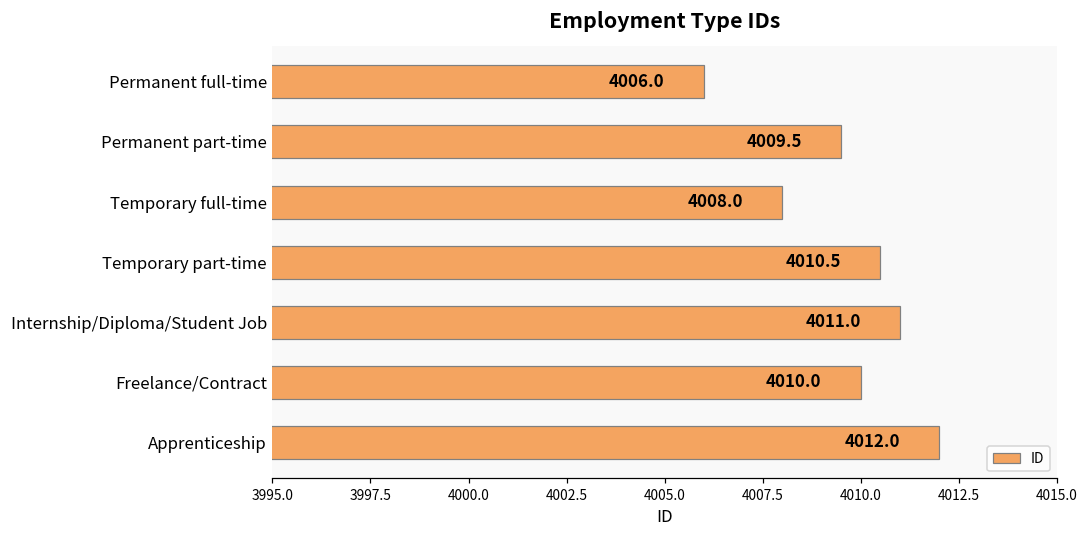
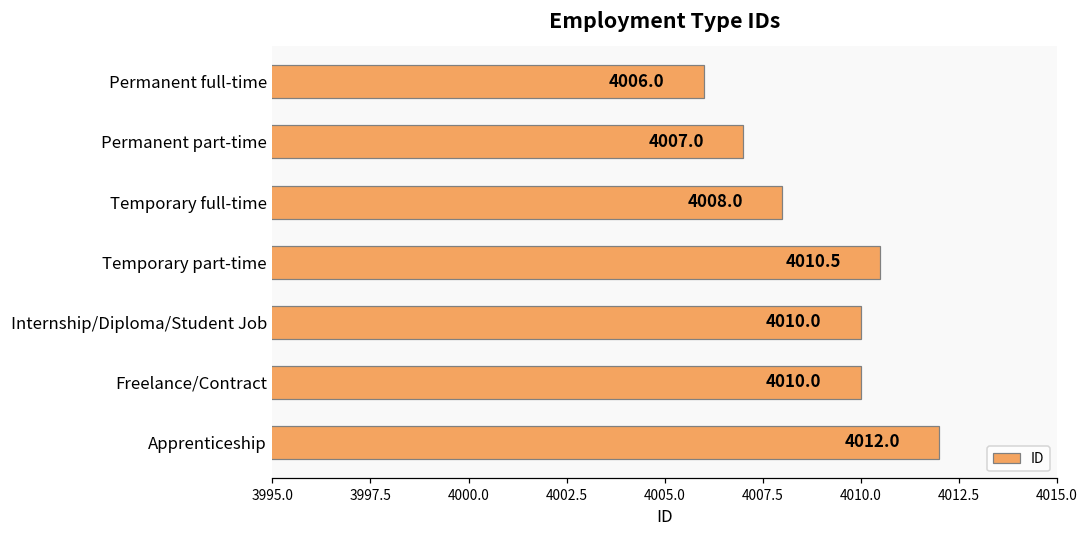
Permanent part-time: 4009.5 -> 4007.0
Internship/Diploma/Student Job: 4011.0 -> 4010.0
